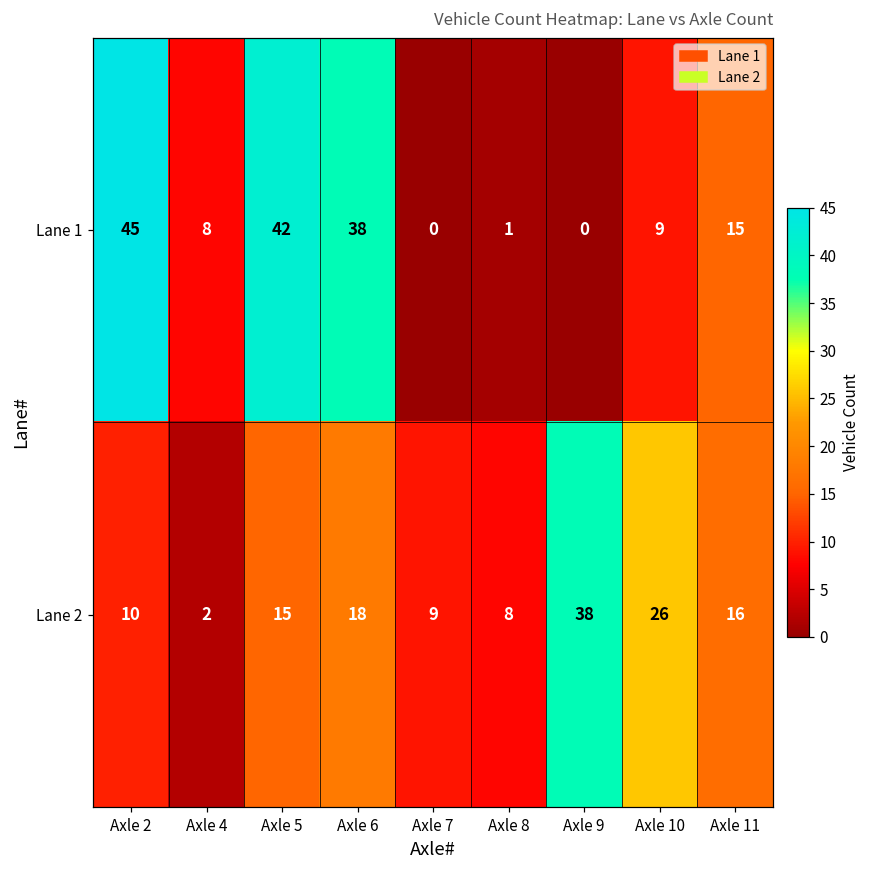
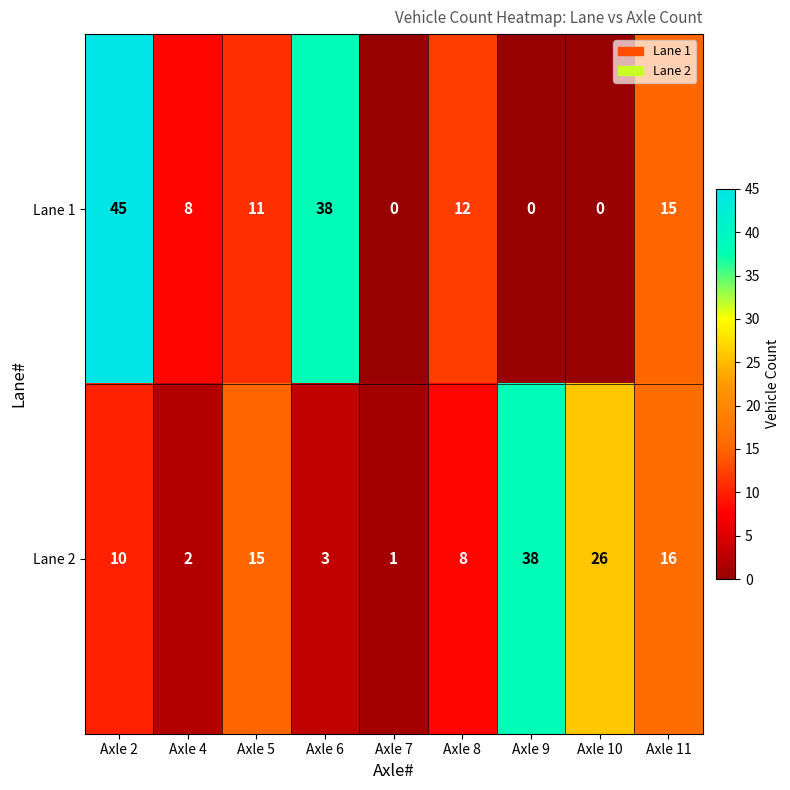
Lane 1, Axle 5: 42 -> 11
Lane 1, Axle 8: 1 -> 12
Lane 1, Axle 10: 9 -> 0
Lane 2, Axle 6: 18 -> 3
Lane 2, Axle 7: 9 -> 1
